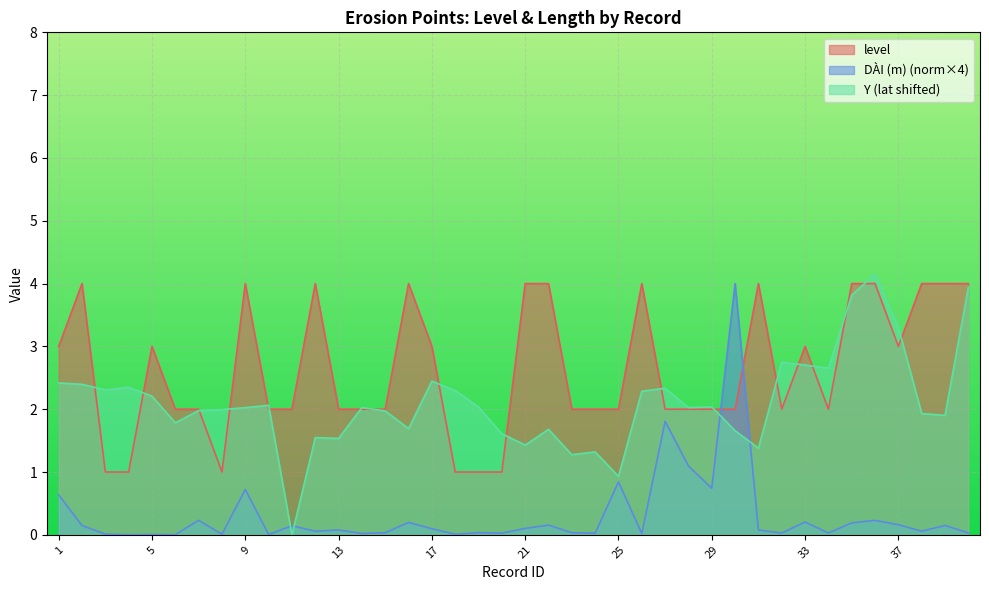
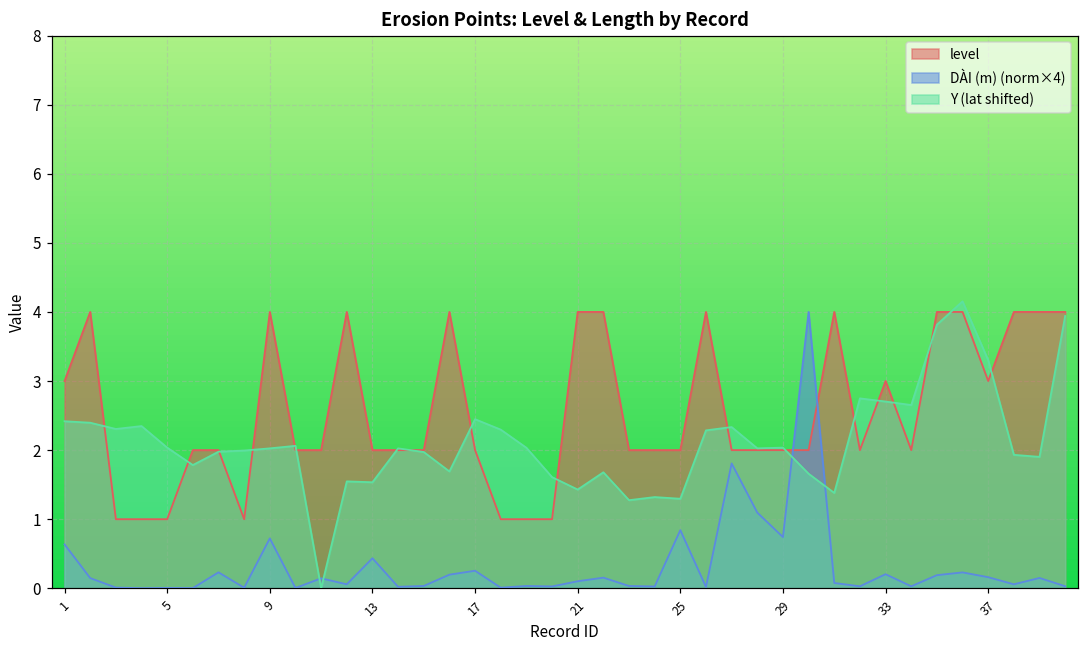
level, 5: 3 -> 1
Y (lat shifted), 5: 2.2 -> 2.0
DÀI (m) (norm×4), 13: 0.1 -> 0.4
level, 17: 3 -> 2
DÀI (m) (norm×4), 17: 0.1 -> 0.3
Y (lat shifted), 25: 0.9 -> 1.3
